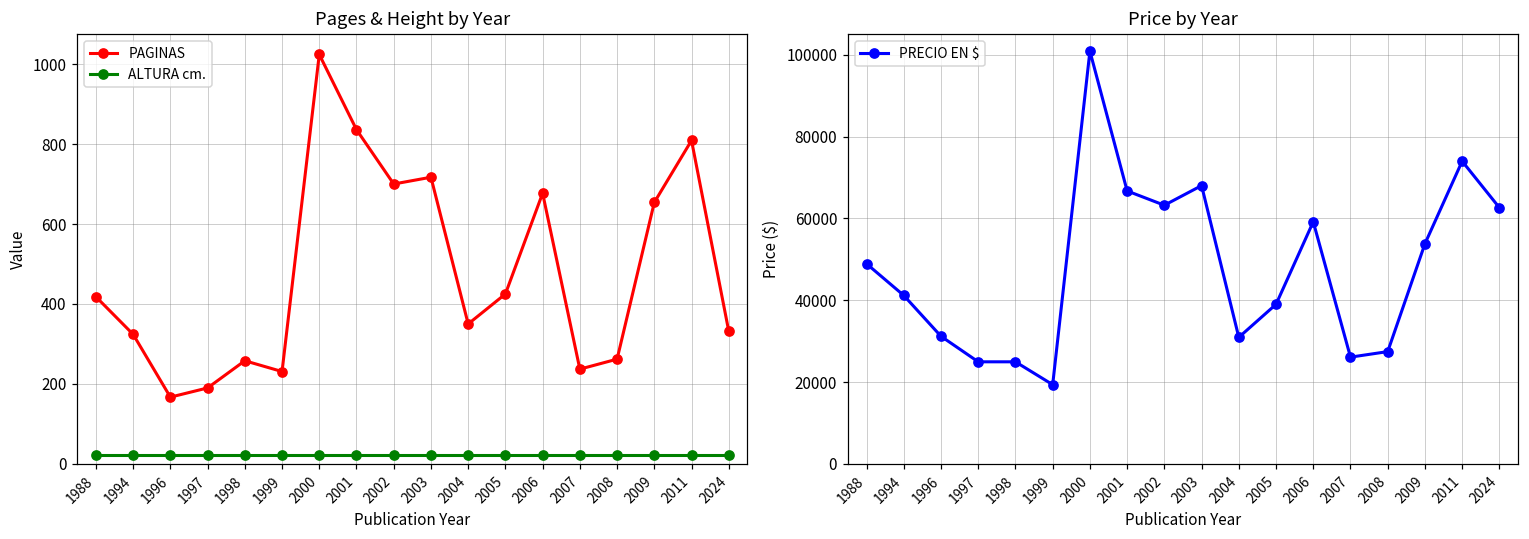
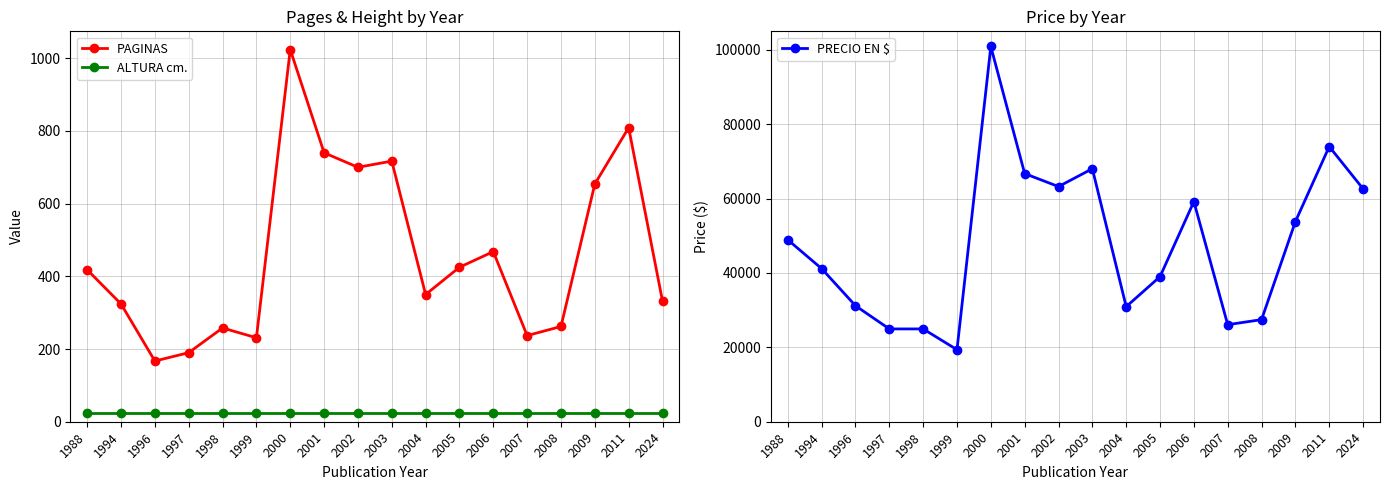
Pages & Height by Year, PAGINAS, 2001: 840 -> 740
Pages & Height by Year, PAGINAS, 2006: 680 -> 470
